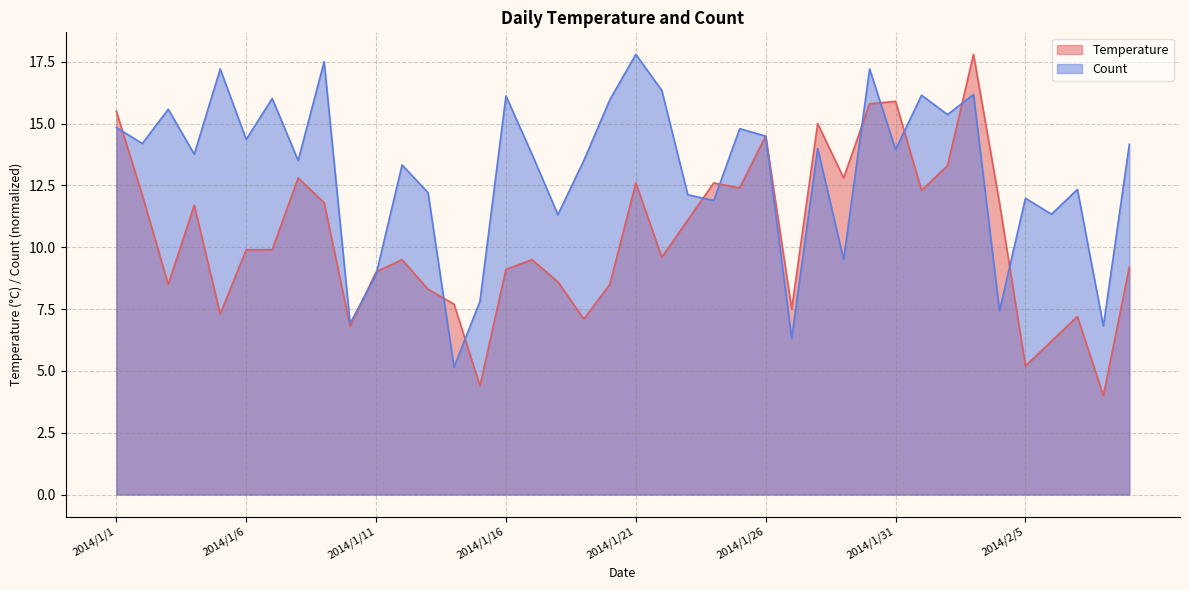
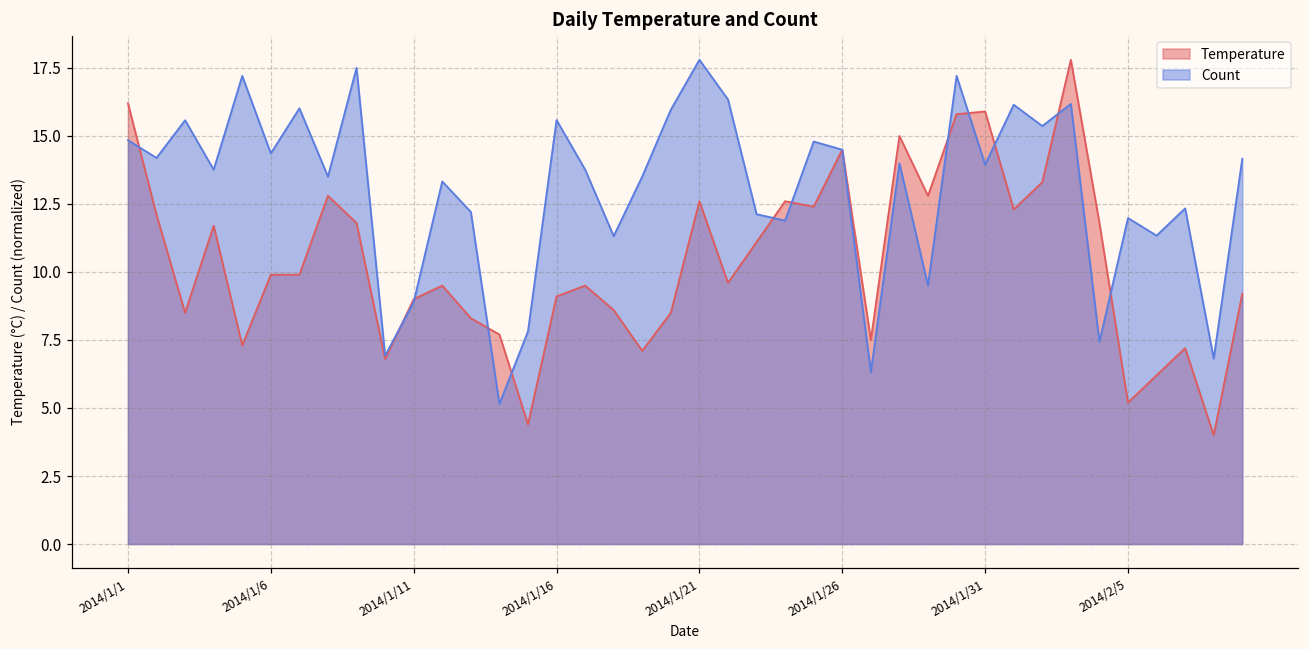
Temperature, 2014/1/1: 15.5 -> 16.2
Count, 2014/1/16: 16.1 -> 15.6
